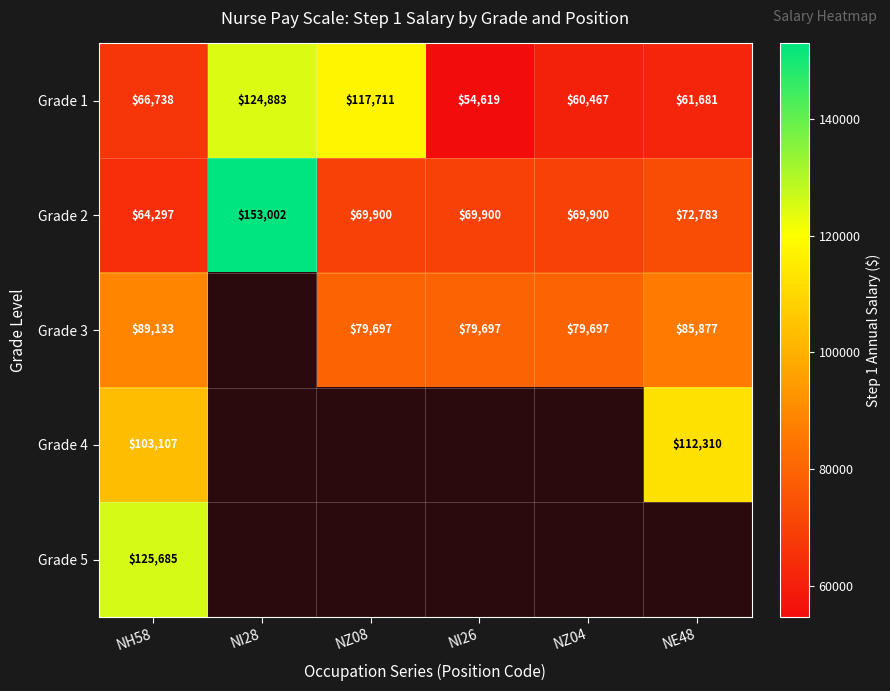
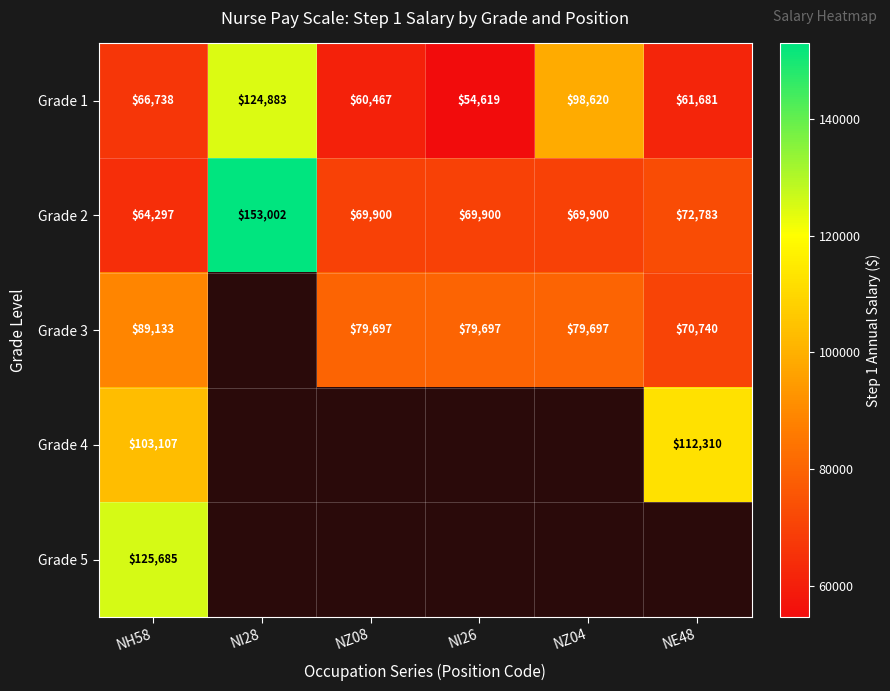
Grade 1, NZ08: $117,711 -> $60,467
Grade 1, NZ04: $60,467 -> $98,620
Grade 3, NE48: $85,877 -> $70,740
